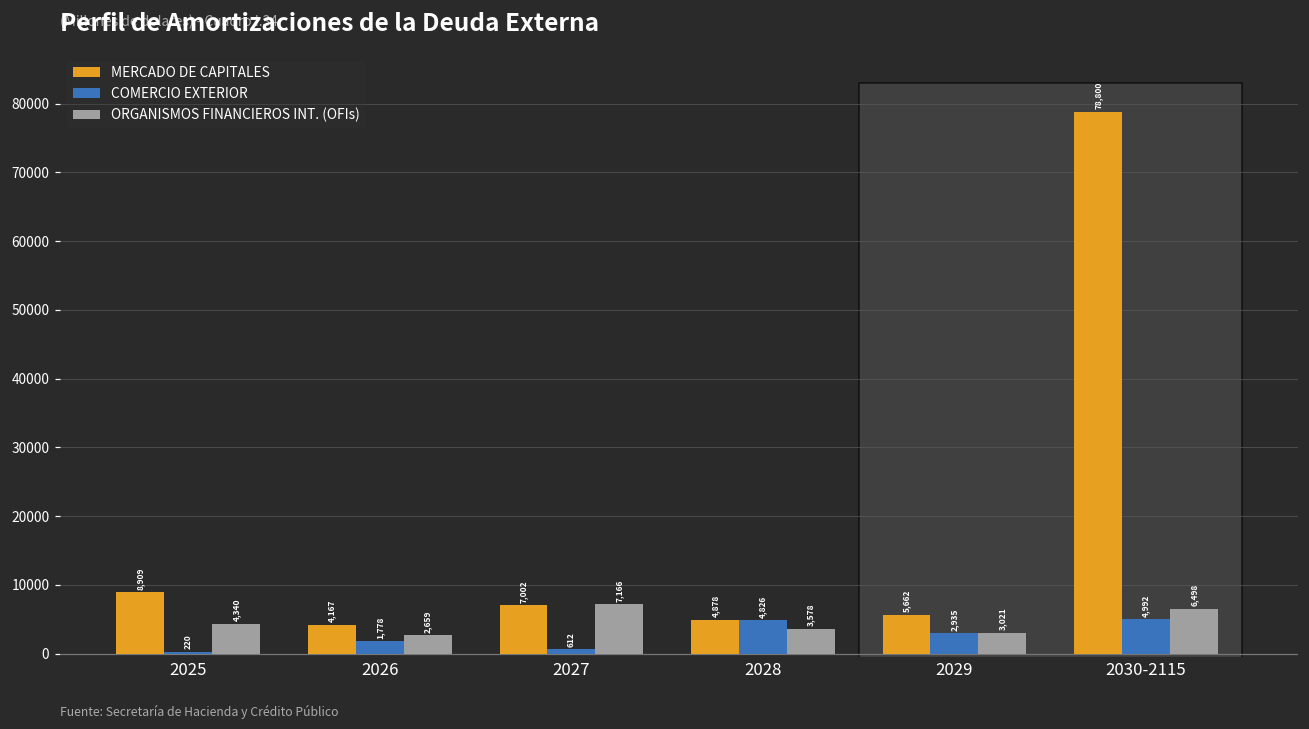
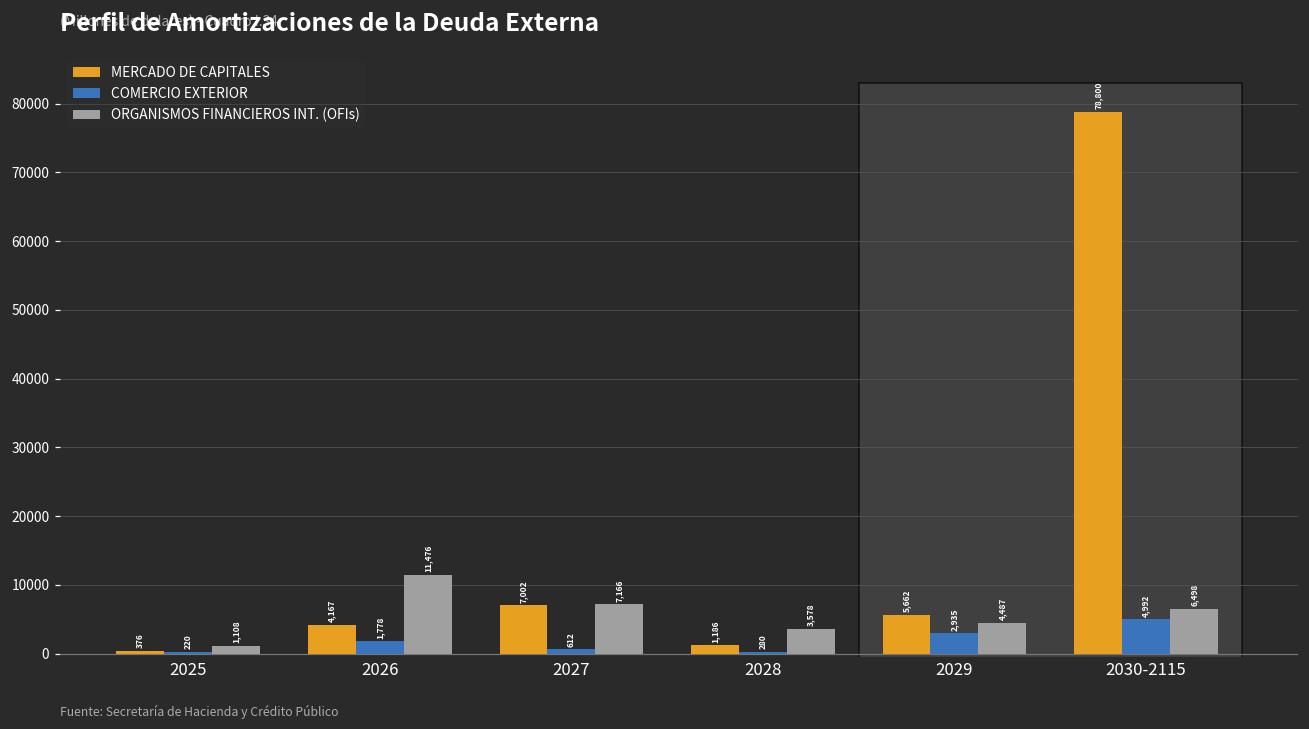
MERCADO DE CAPITALES, 2025: 8,909 -> 376
ORGANISMOS FINANCIEROS INT. (OFIs), 2025: 4,340 -> 1,108
ORGANISMOS FINANCIEROS INT. (OFIs), 2026: 2,659 -> 11,476
MERCADO DE CAPITALES, 2028: 4,878 -> 1,186
COMERCIO EXTERIOR, 2028: 4,826 -> 280
ORGANISMOS FINANCIEROS INT. (OFIs), 2029: 3,021 -> 4,487
